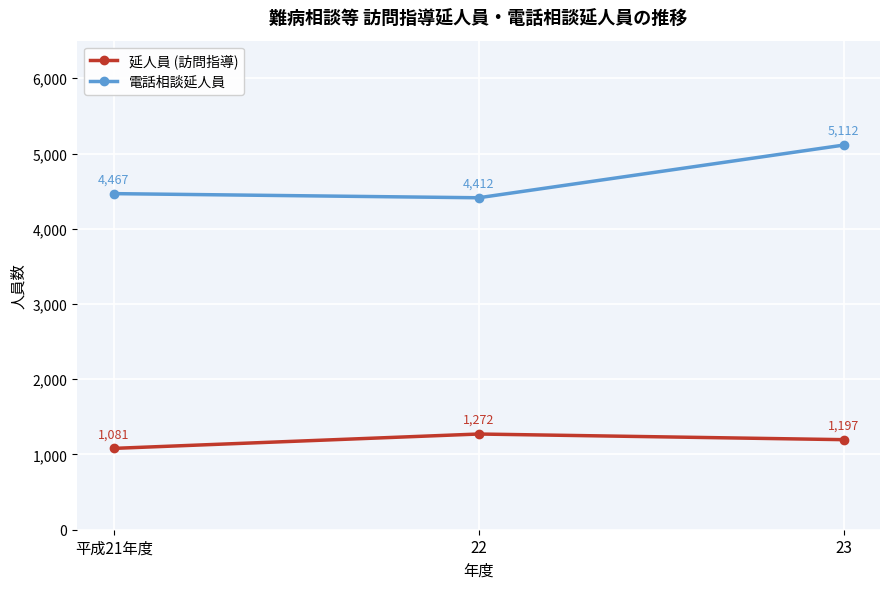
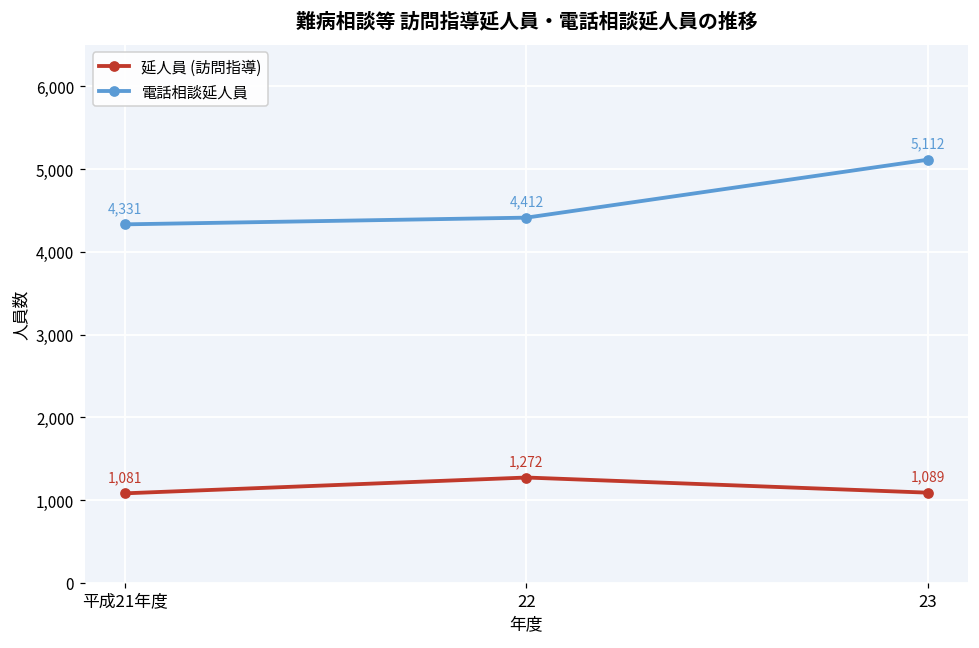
電話相談延人員, 平成21年度: 4,467 -> 4,331
延人員 (訪問指導), 23: 1,197 -> 1,089
